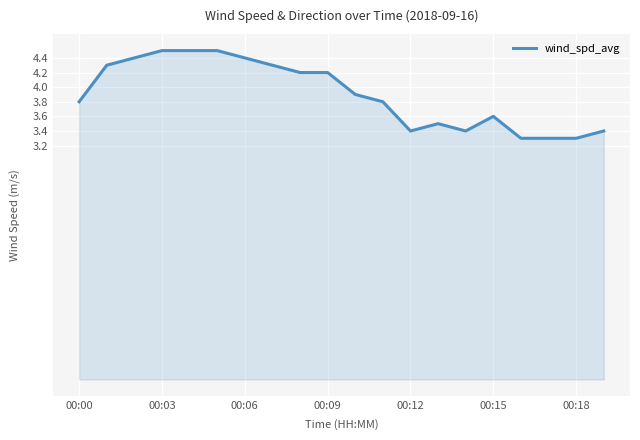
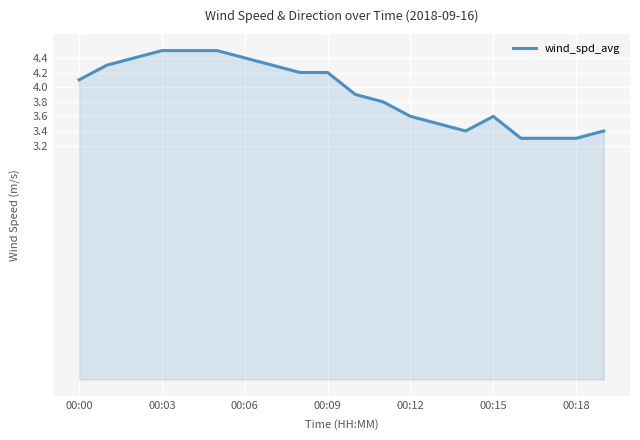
00:00: 3.8 -> 4.1
00:12: 3.4 -> 3.6
